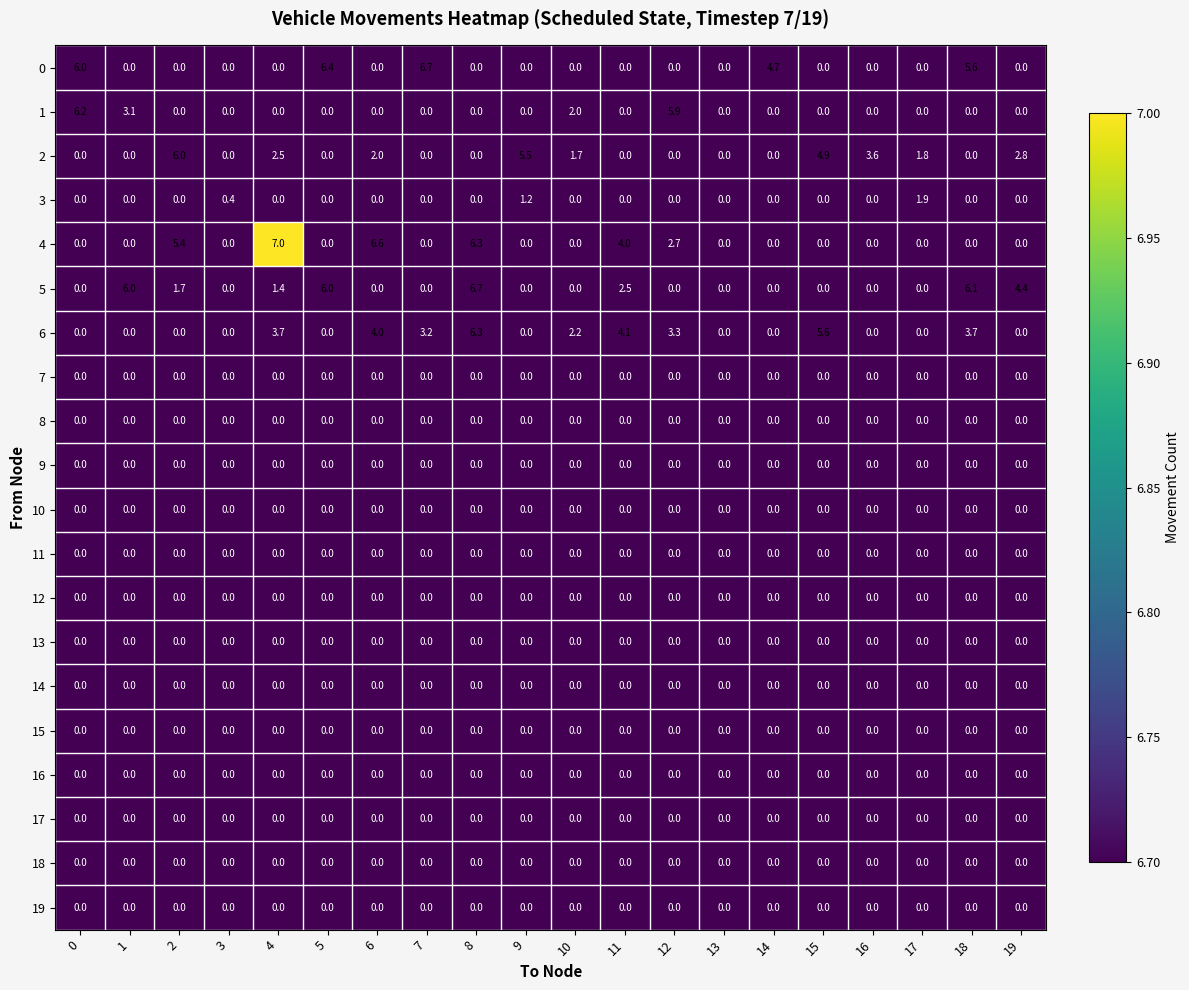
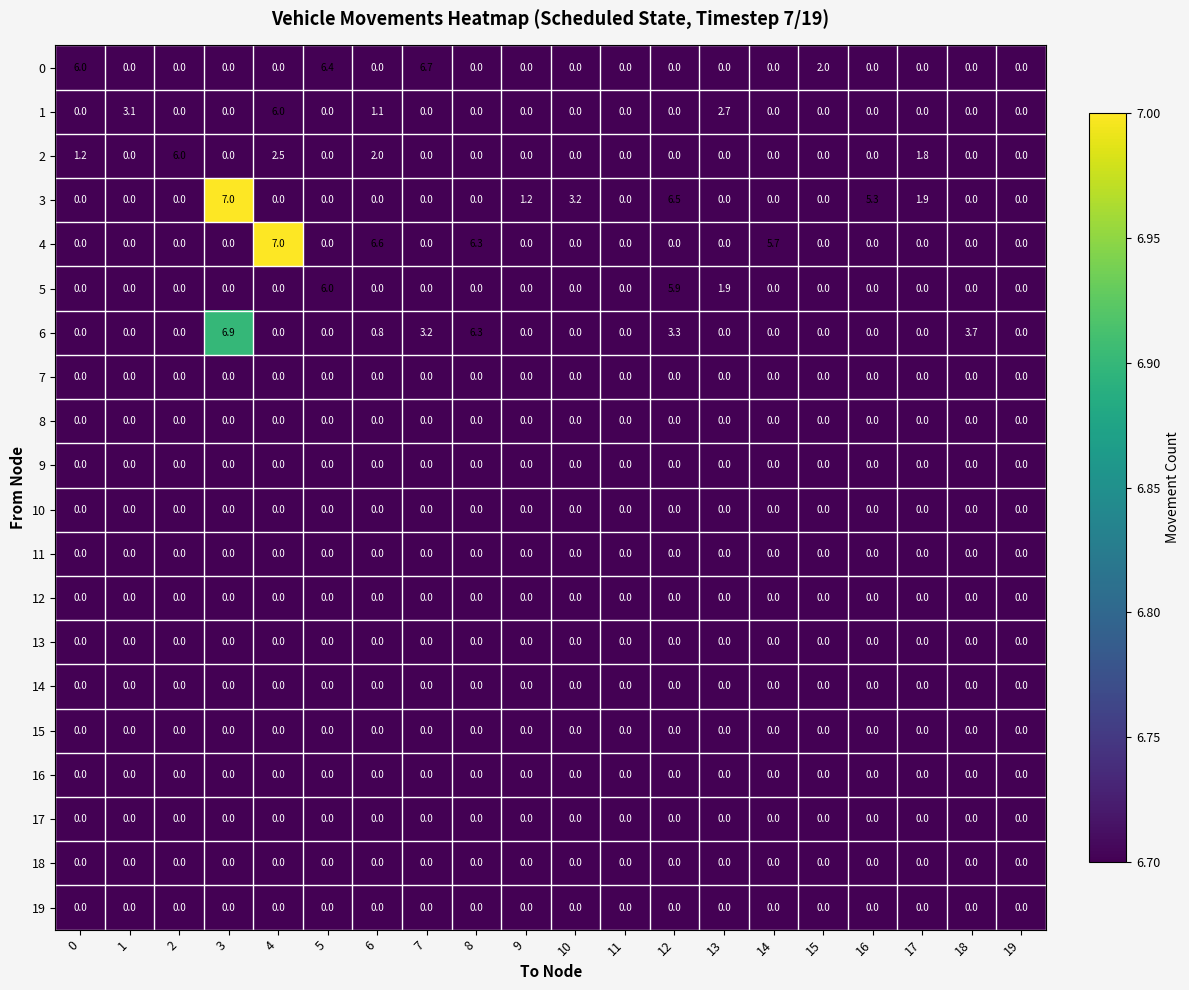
0, 14: 4.7 -> 0.0
0, 15: 0.0 -> 2.0
0, 18: 5.6 -> 0.0
1, 0: 6.2 -> 0.0
1, 4: 0.0 -> 6.0
1, 6: 0.0 -> 1.1
1, 10: 2.0 -> 0.0
1, 12: 5.9 -> 0.0
1, 13: 0.0 -> 2.7
2, 0: 0.0 -> 1.2
2, 9: 5.5 -> 0.0
2, 10: 1.7 -> 0.0
2, 15: 4.9 -> 0.0
2, 16: 3.6 -> 0.0
2, 19: 2.8 -> 0.0
3, 3: 0.4 -> 7.0
3, 10: 0.0 -> 3.2
3, 12: 0.0 -> 6.5
3, 16: 0.0 -> 5.3
4, 2: 5.4 -> 0.0
4, 11: 4.0 -> 0.0
4, 12: 2.7 -> 0.0
4, 14: 0.0 -> 5.7
5, 1: 6.0 -> 0.0
5, 2: 1.7 -> 0.0
5, 4: 1.4 -> 0.0
5, 8: 6.7 -> 0.0
5, 11: 2.5 -> 0.0
5, 12: 0.0 -> 5.9
5, 13: 0.0 -> 1.9
5, 18: 6.1 -> 0.0
5, 19: 4.4 -> 0.0
6, 3: 0.0 -> 6.9
6, 4: 3.7 -> 0.0
6, 6: 4.0 -> 0.8
6, 10: 2.2 -> 0.0
6, 11: 4.1 -> 0.0
6, 15: 5.6 -> 0.0
